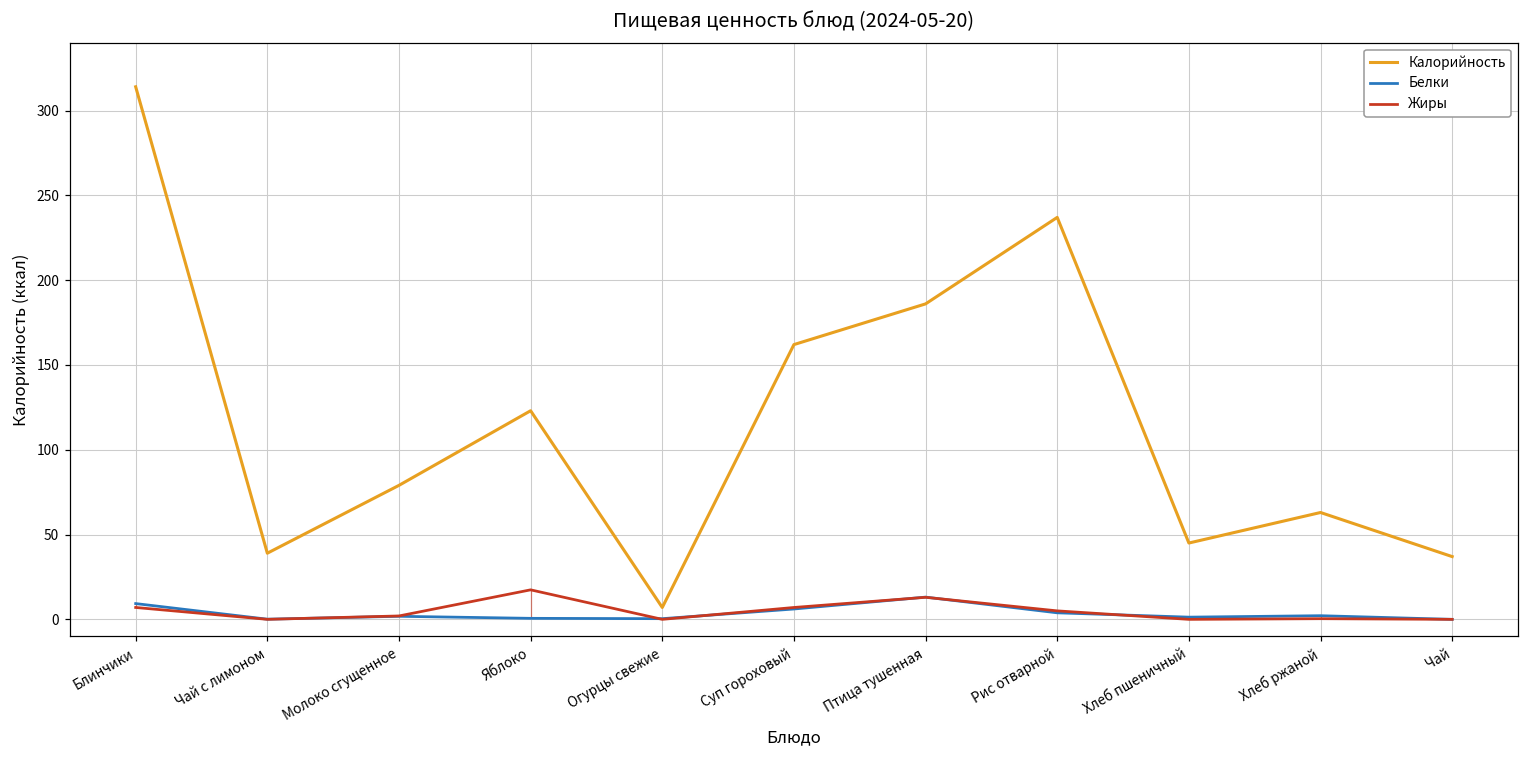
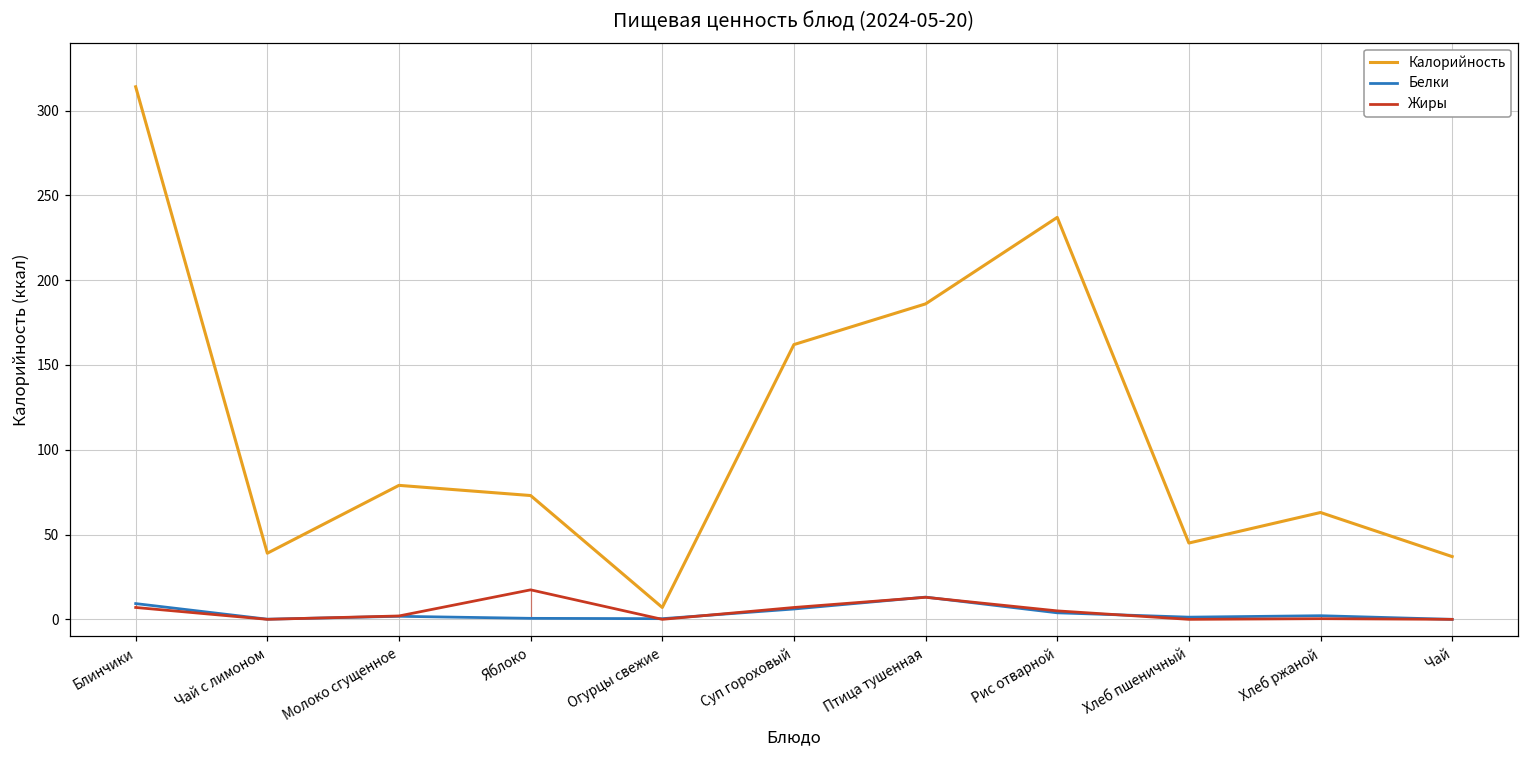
Калорийность, Яблоко: 123 -> 73
